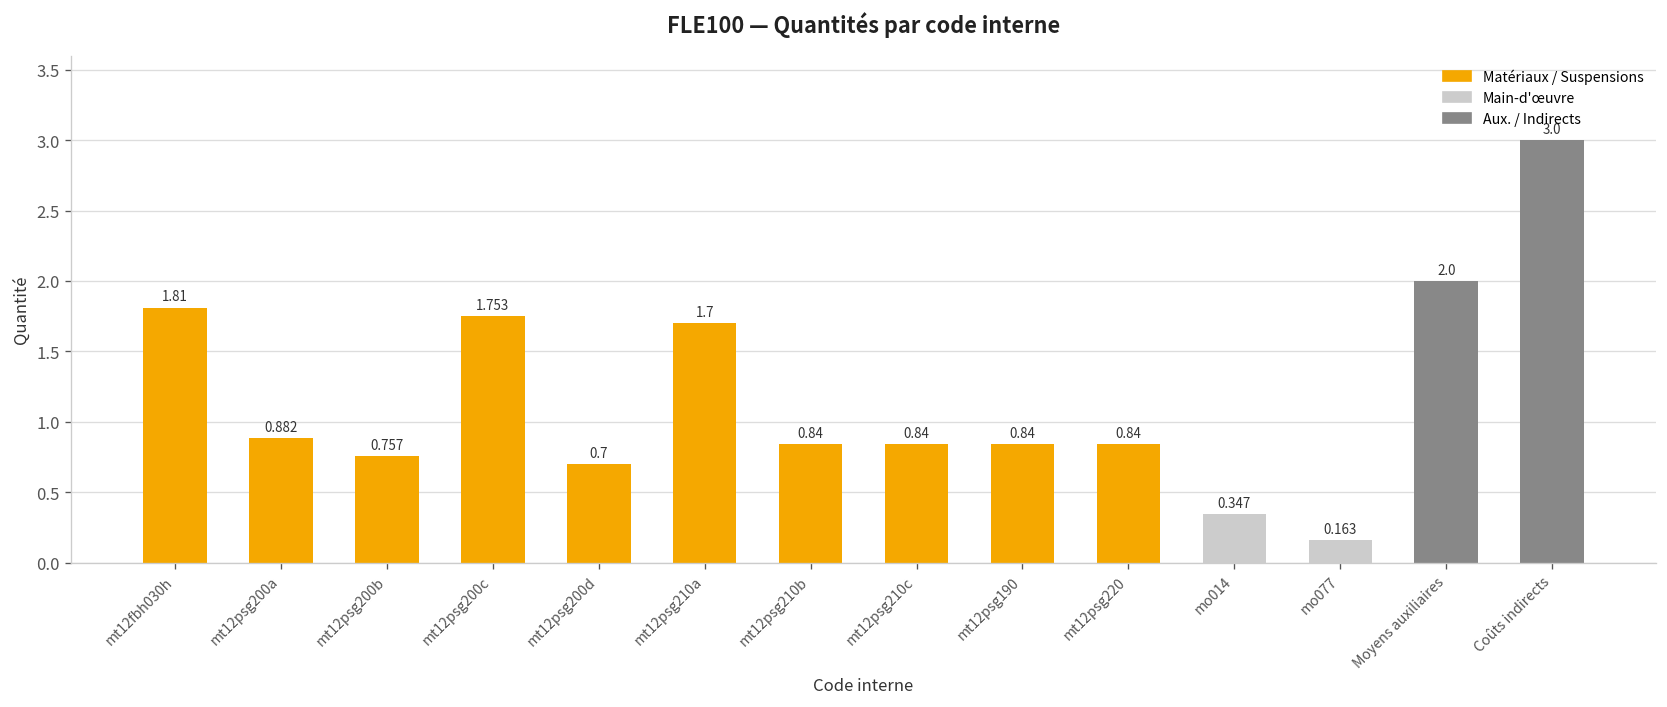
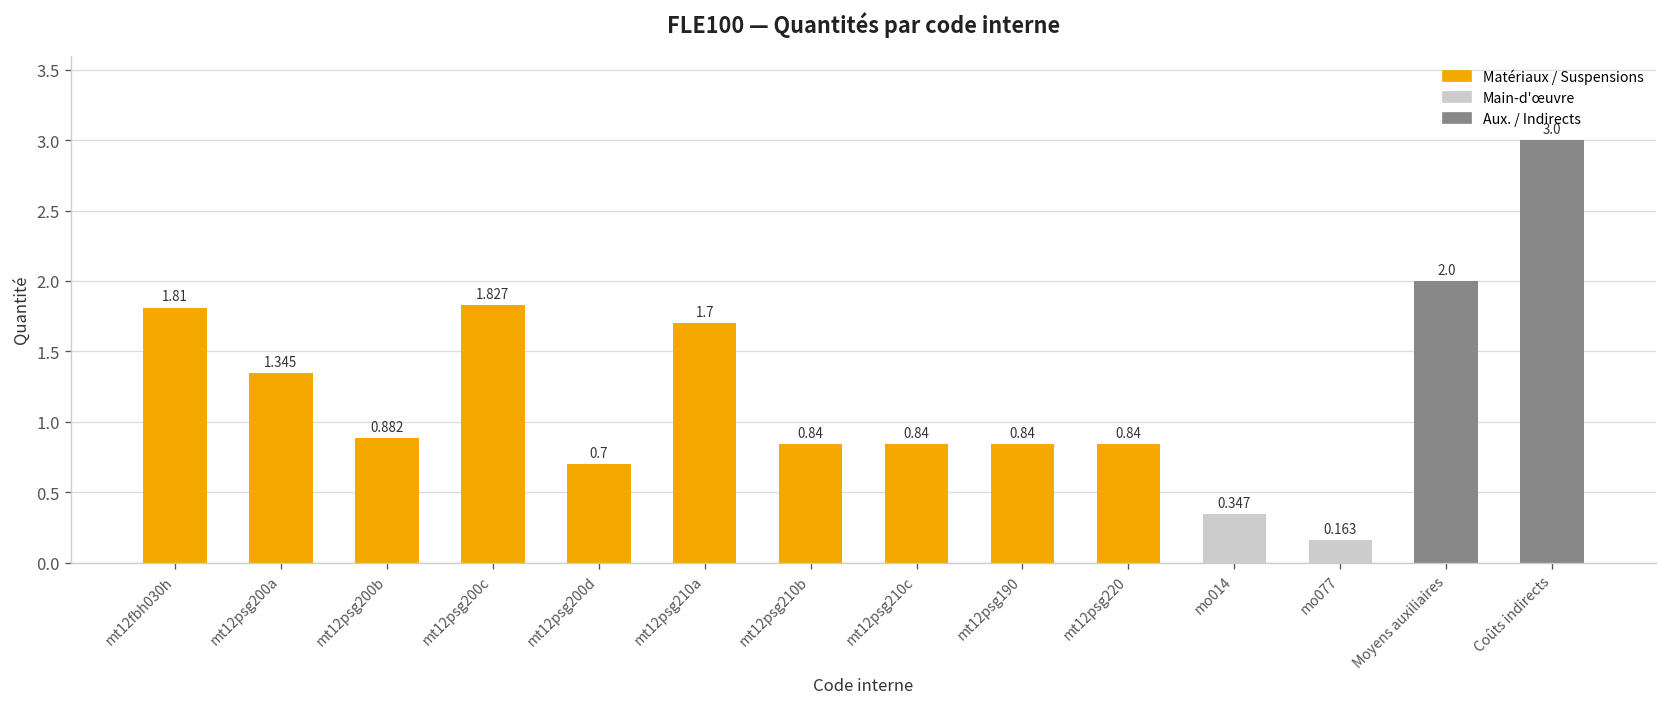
mt12psg200a: 0.882 -> 1.345
mt12psg200b: 0.757 -> 0.882
mt12psg200c: 1.753 -> 1.827
